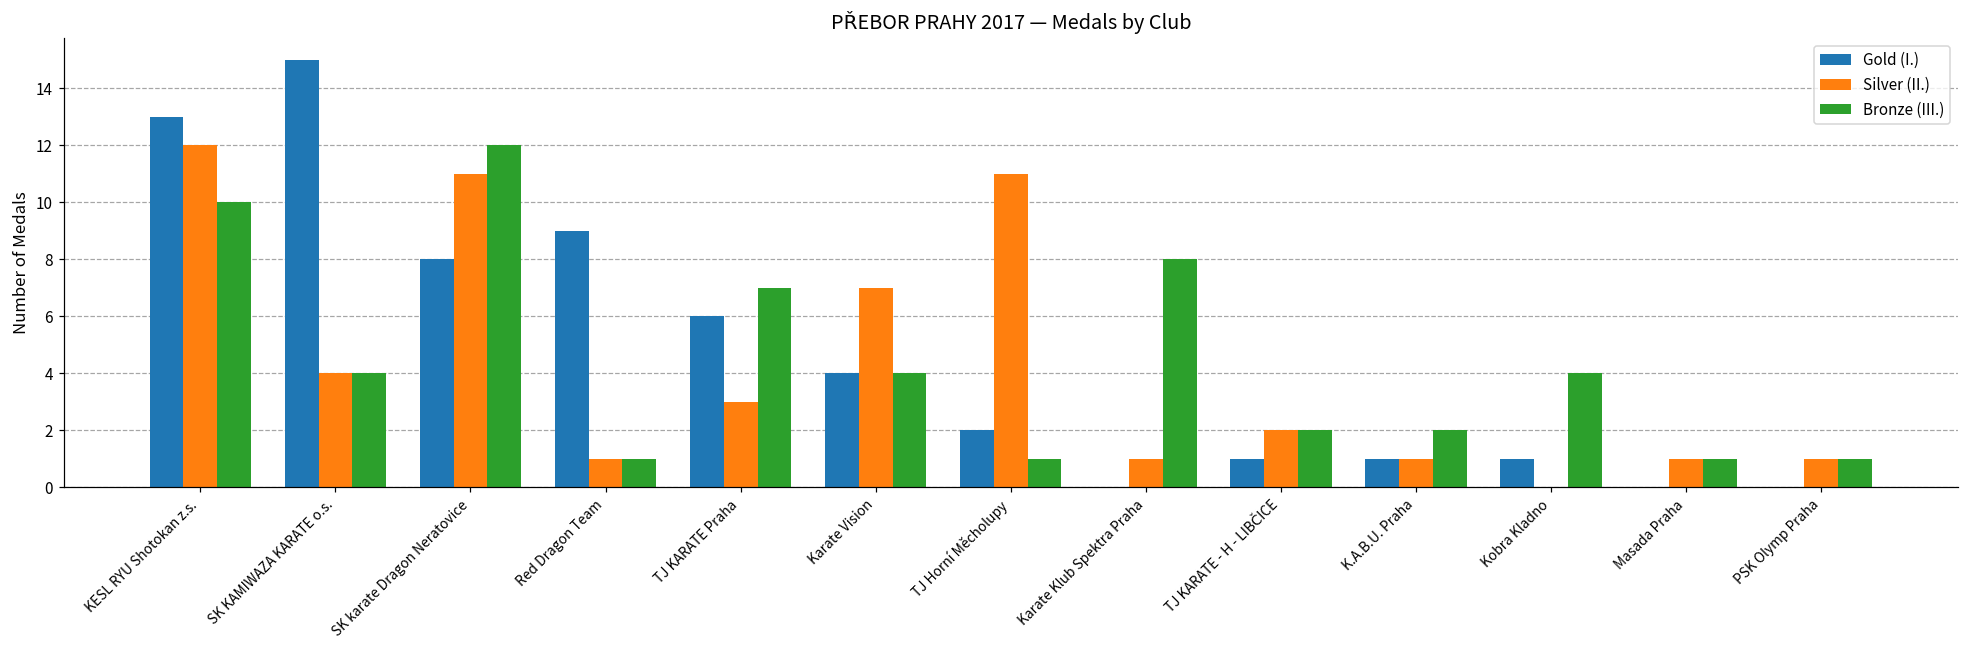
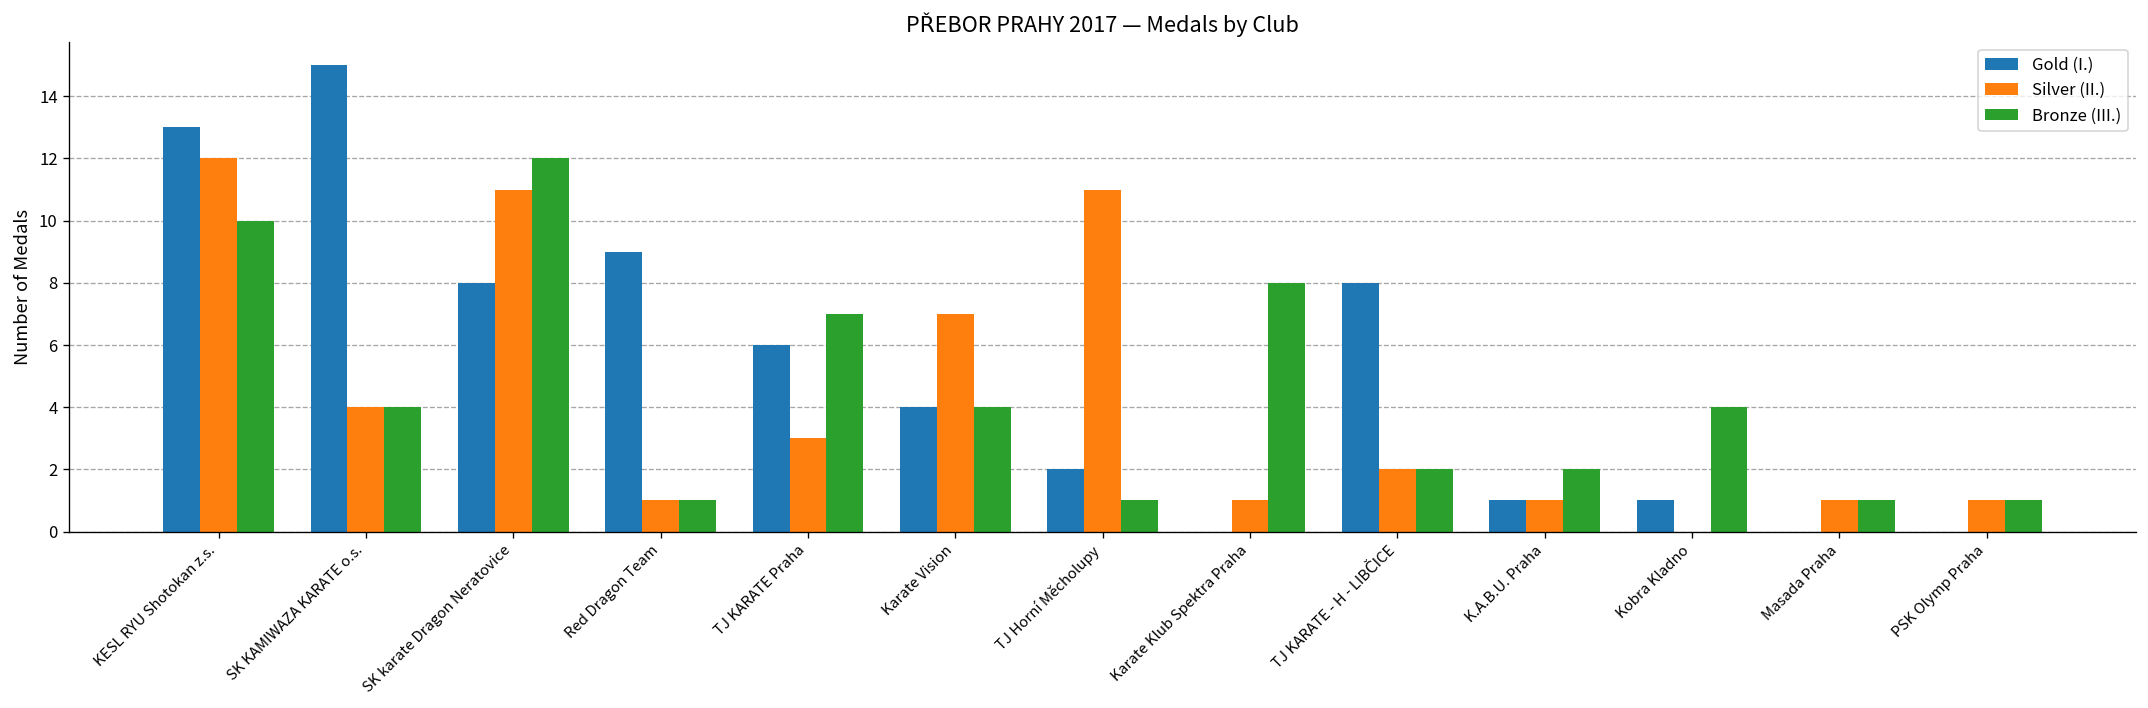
Gold (I.), TJ KARATE - H - LIBČICE: 1 -> 8
